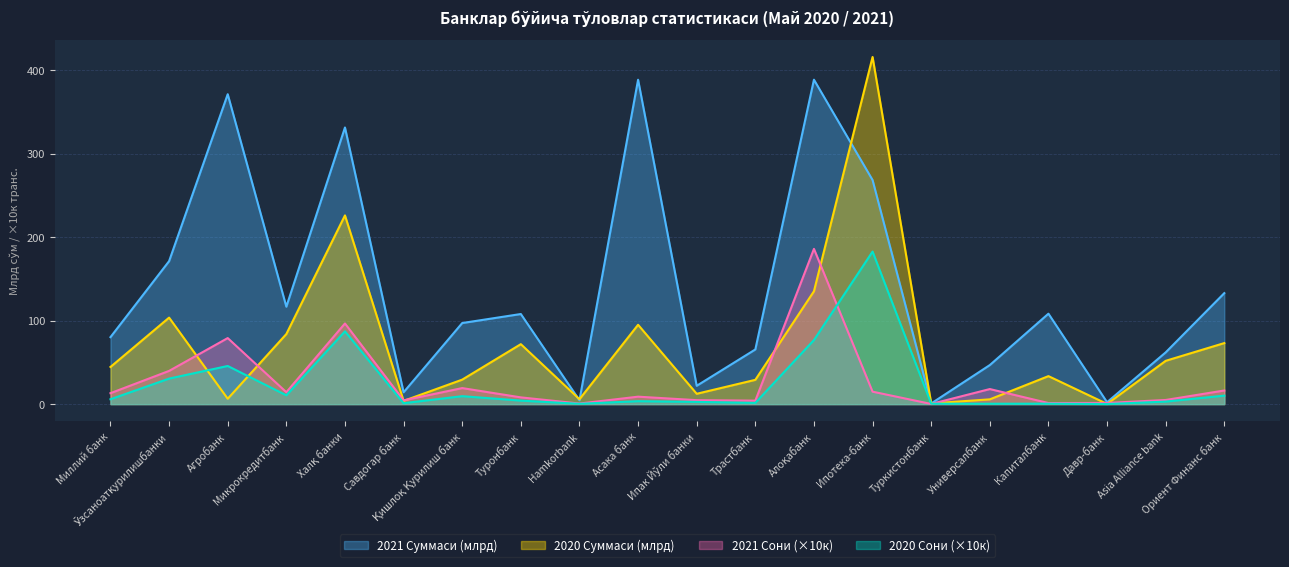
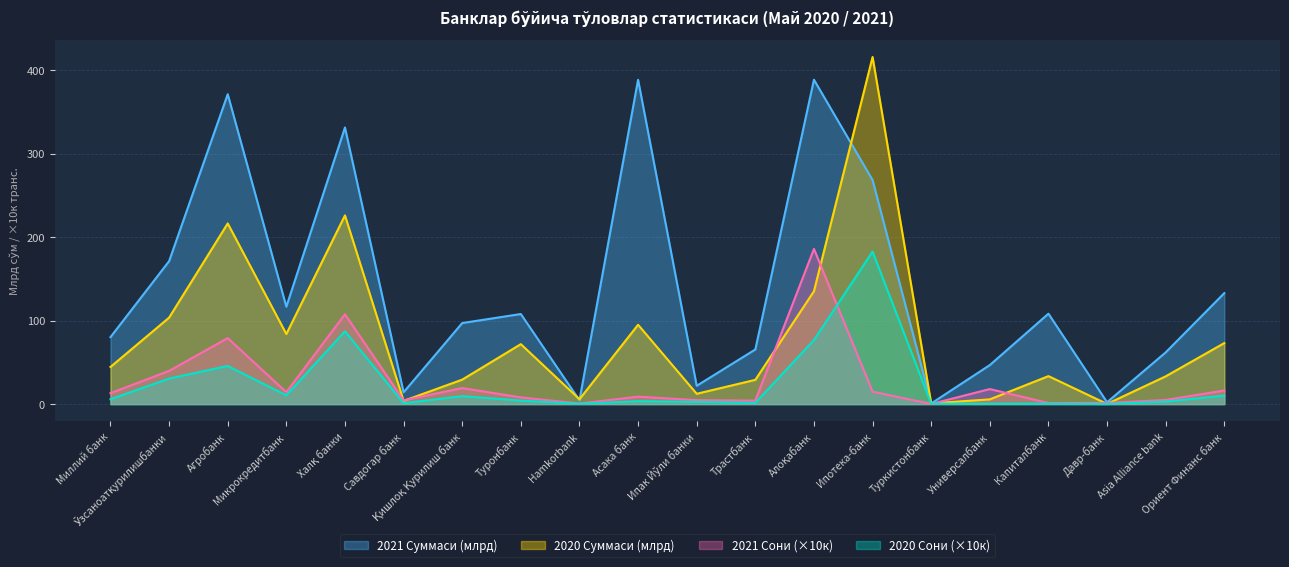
2020 Суммаси (млрд), Агробанк: 10 -> 220
2021 Сони (×10к), Халқ банки: 100 -> 110
2020 Суммаси (млрд), Asia Alliance bank: 50 -> 30
